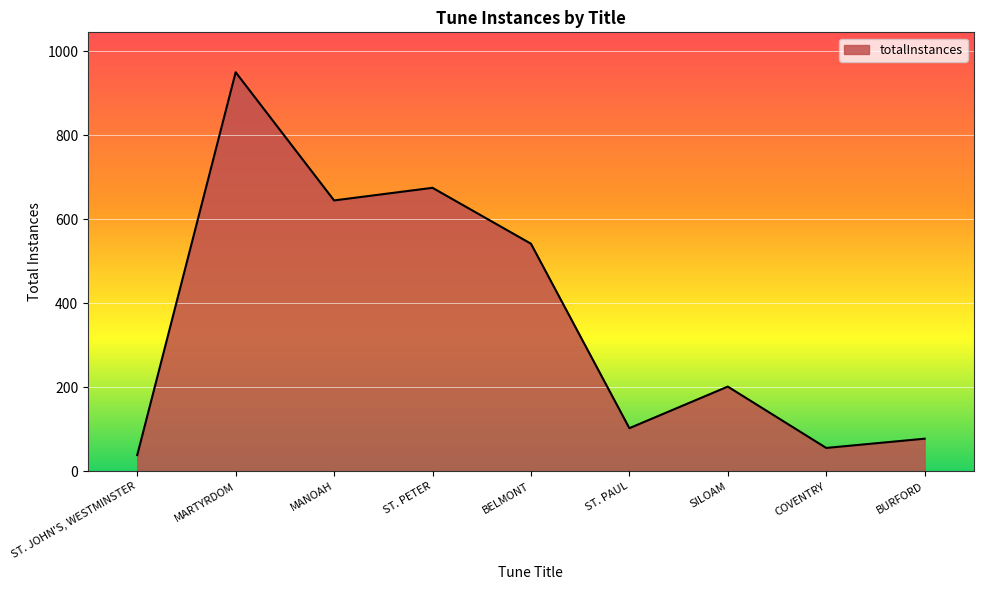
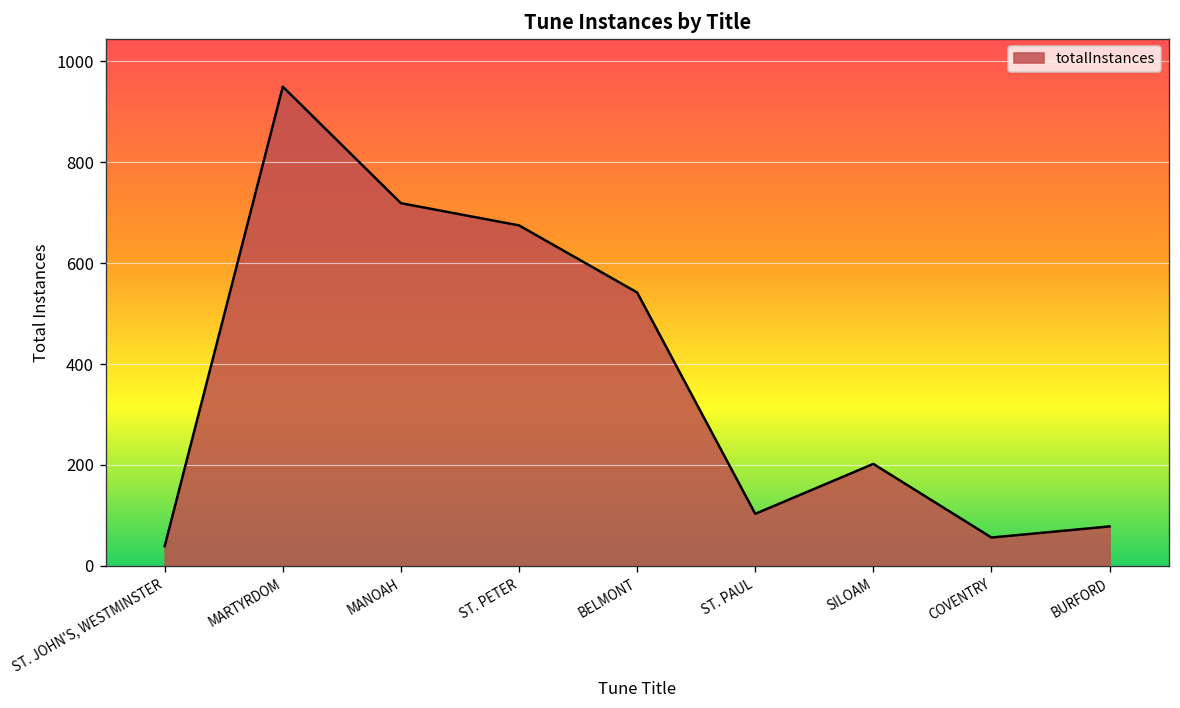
MANOAH: 650 -> 720
